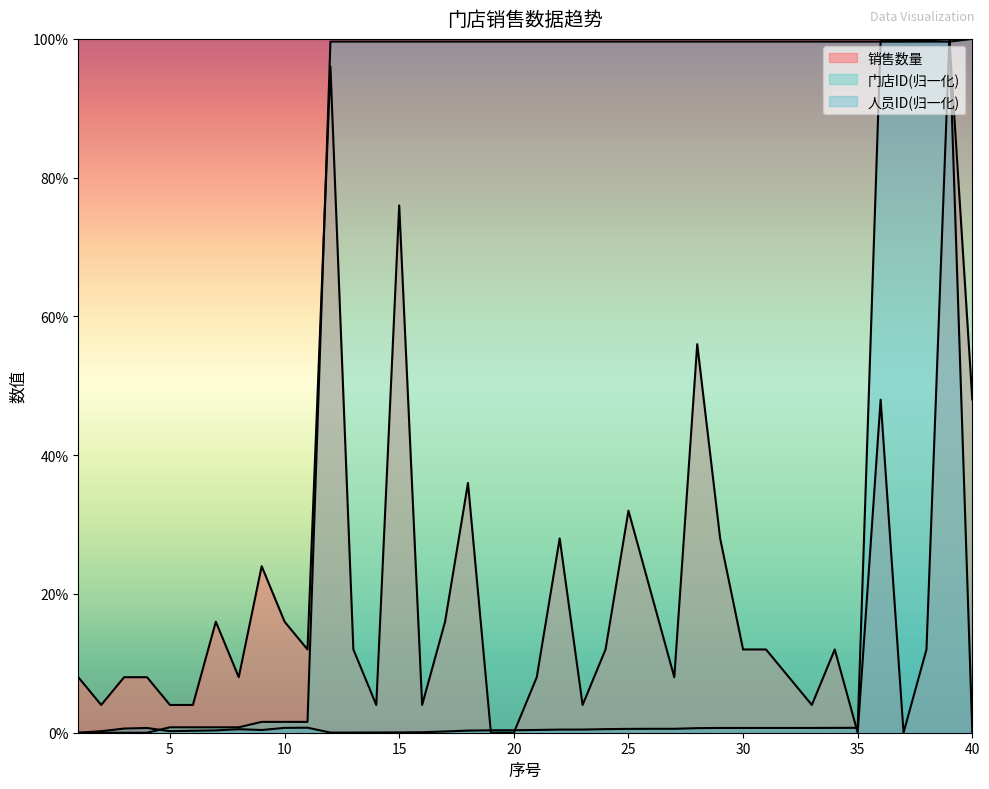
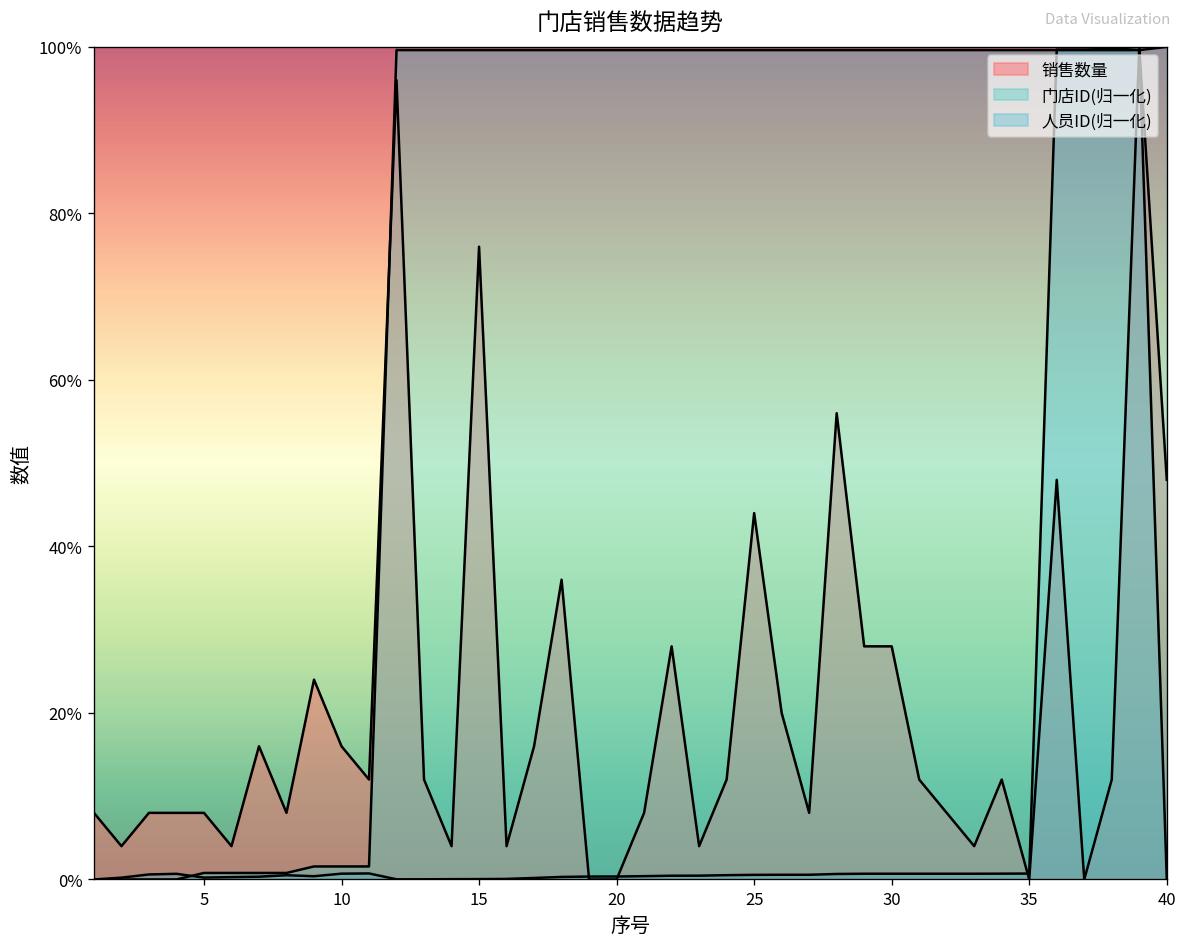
销售数量, 5: 4% -> 8%
销售数量, 25: 32% -> 44%
销售数量, 30: 12% -> 28%
